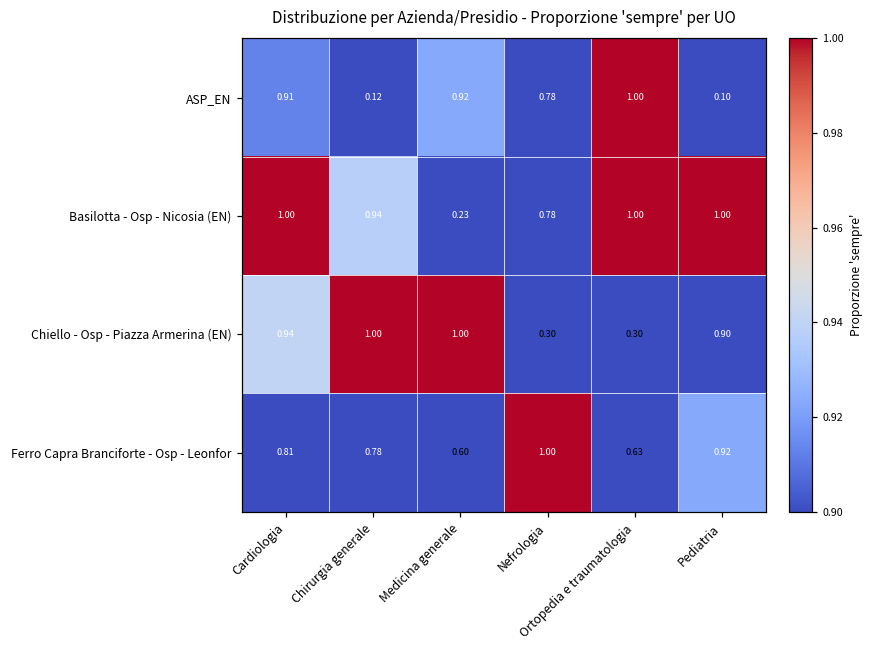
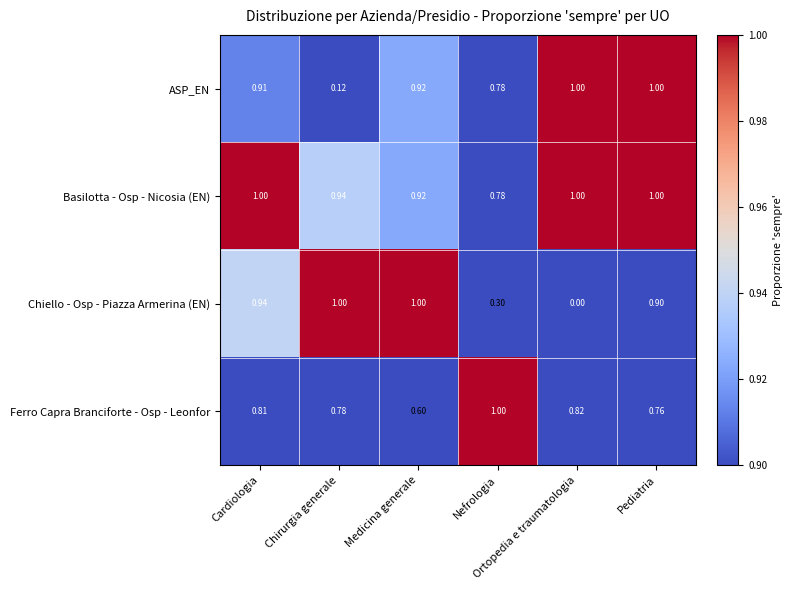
ASP_EN, Pediatria: 0.10 -> 1.00
Basilotta - Osp - Nicosia (EN), Medicina generale: 0.23 -> 0.92
Chiello - Osp - Piazza Armerina (EN), Ortopedia e traumatologia: 0.30 -> 0.00
Ferro Capra Branciforte - Osp - Leonfor, Ortopedia e traumatologia: 0.63 -> 0.82
Ferro Capra Branciforte - Osp - Leonfor, Pediatria: 0.92 -> 0.76
